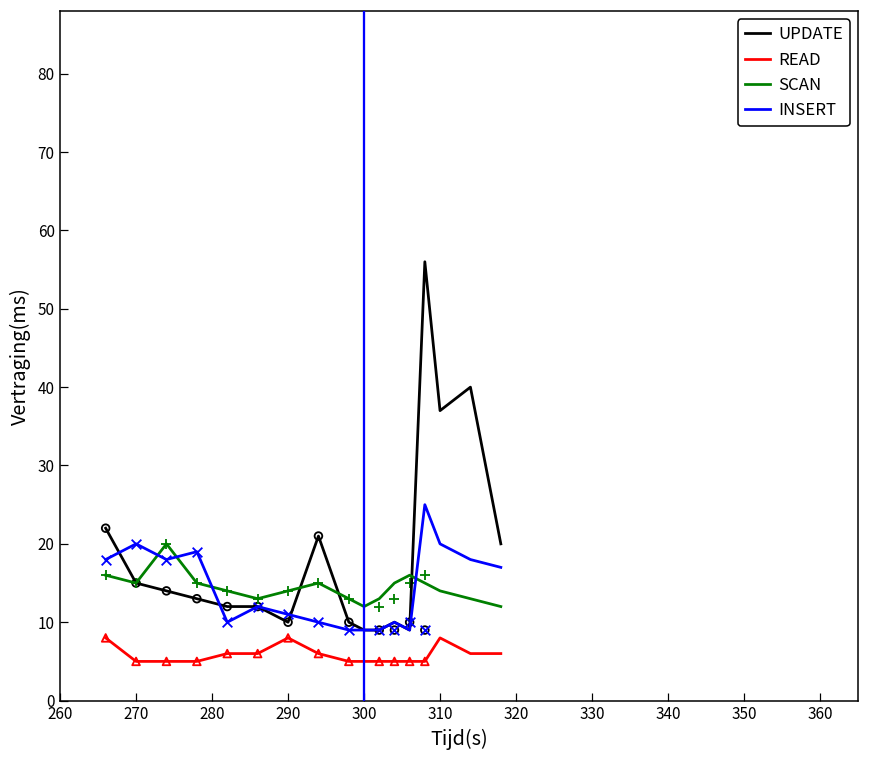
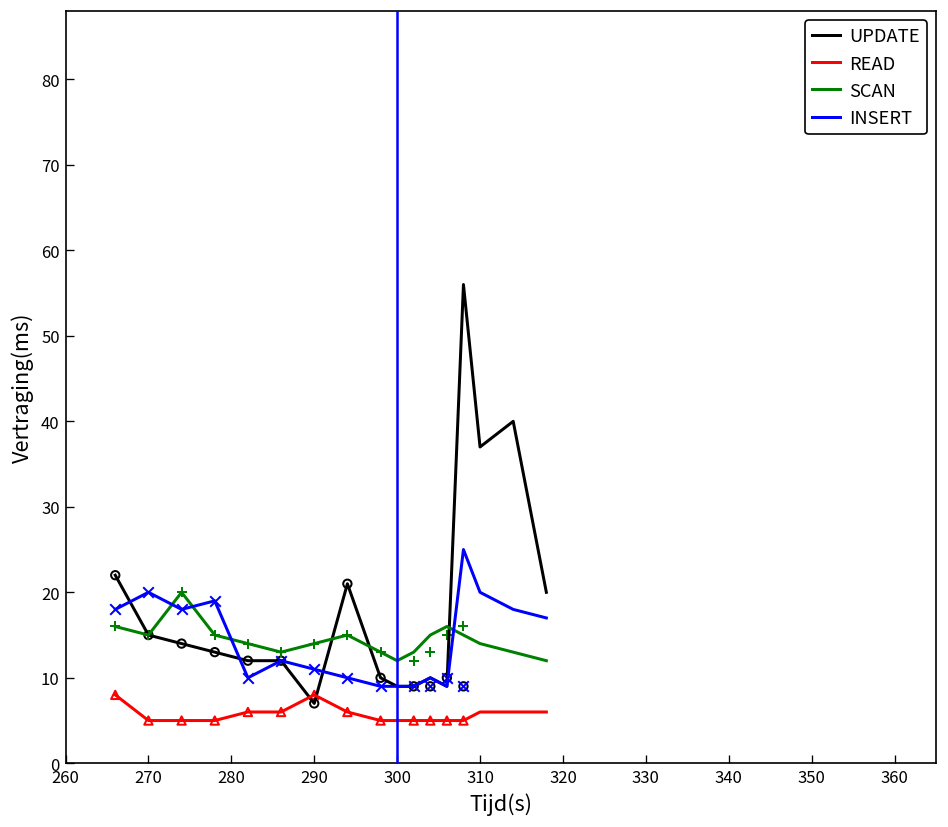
UPDATE, 290: 10 -> 7
READ, 310: 8 -> 6
